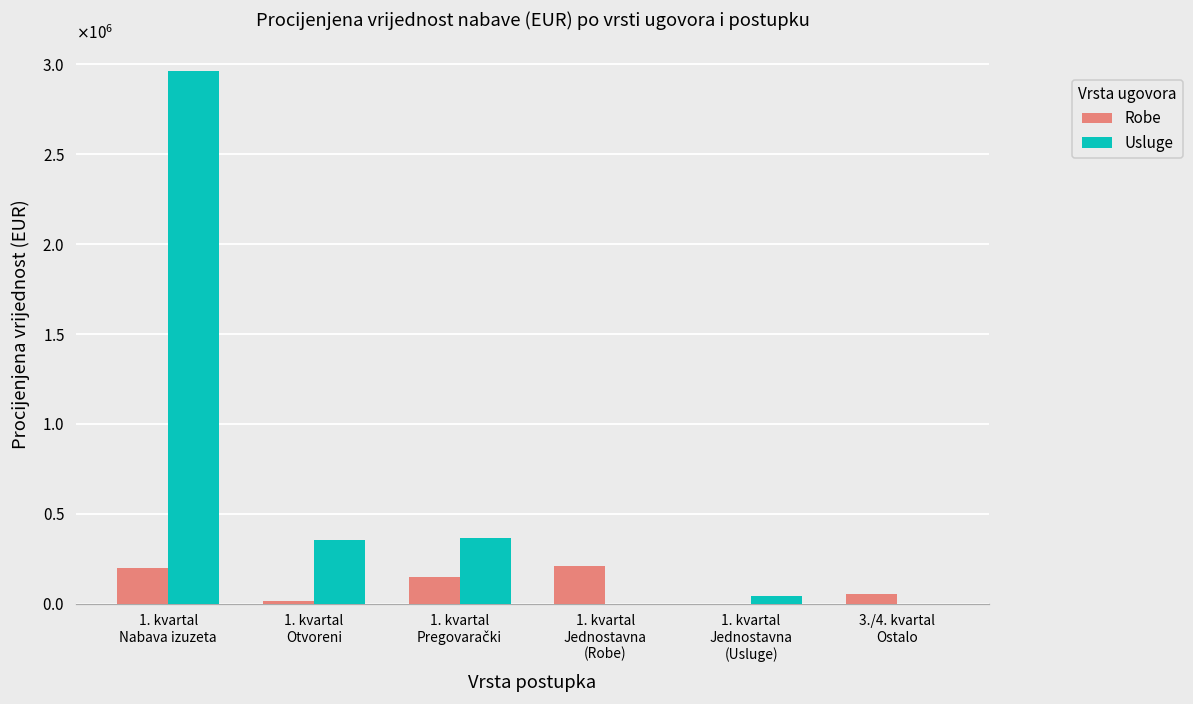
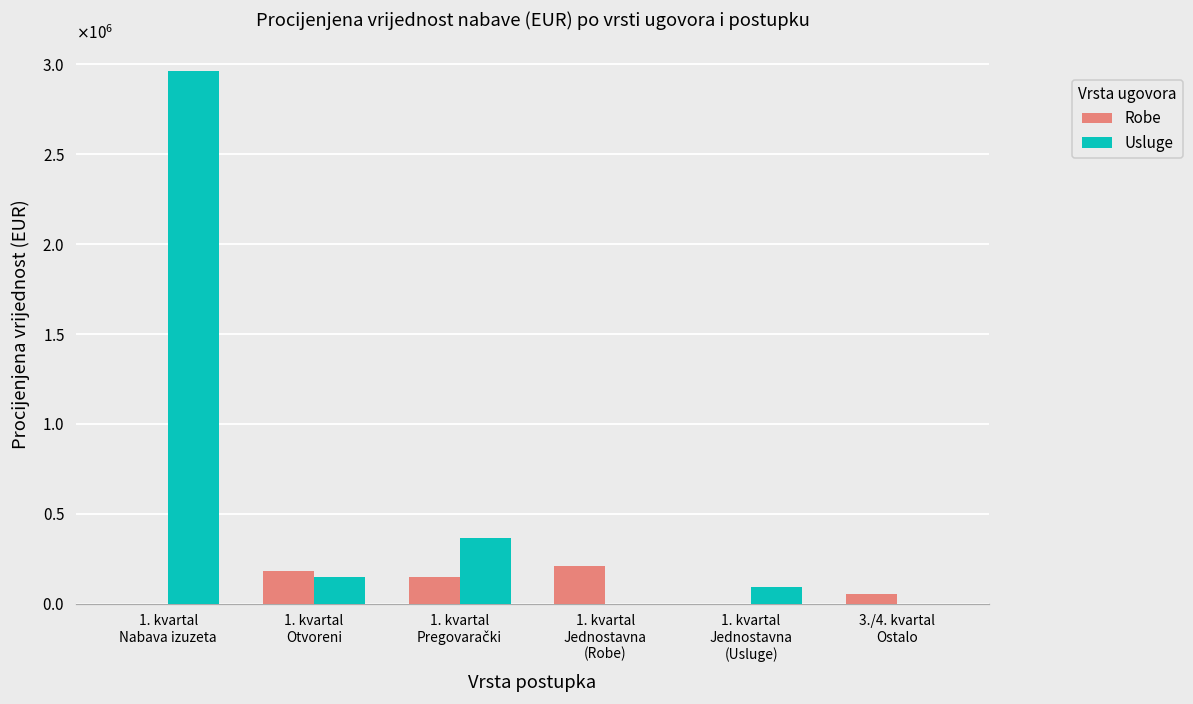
Robe, 1. kvartal Nabava izuzeta: 200000 -> 0
Robe, 1. kvartal Otvoreni: 20000 -> 180000
Usluge, 1. kvartal Otvoreni: 360000 -> 150000
Usluge, 1. kvartal Jednostavna (Usluge): 40000 -> 90000
